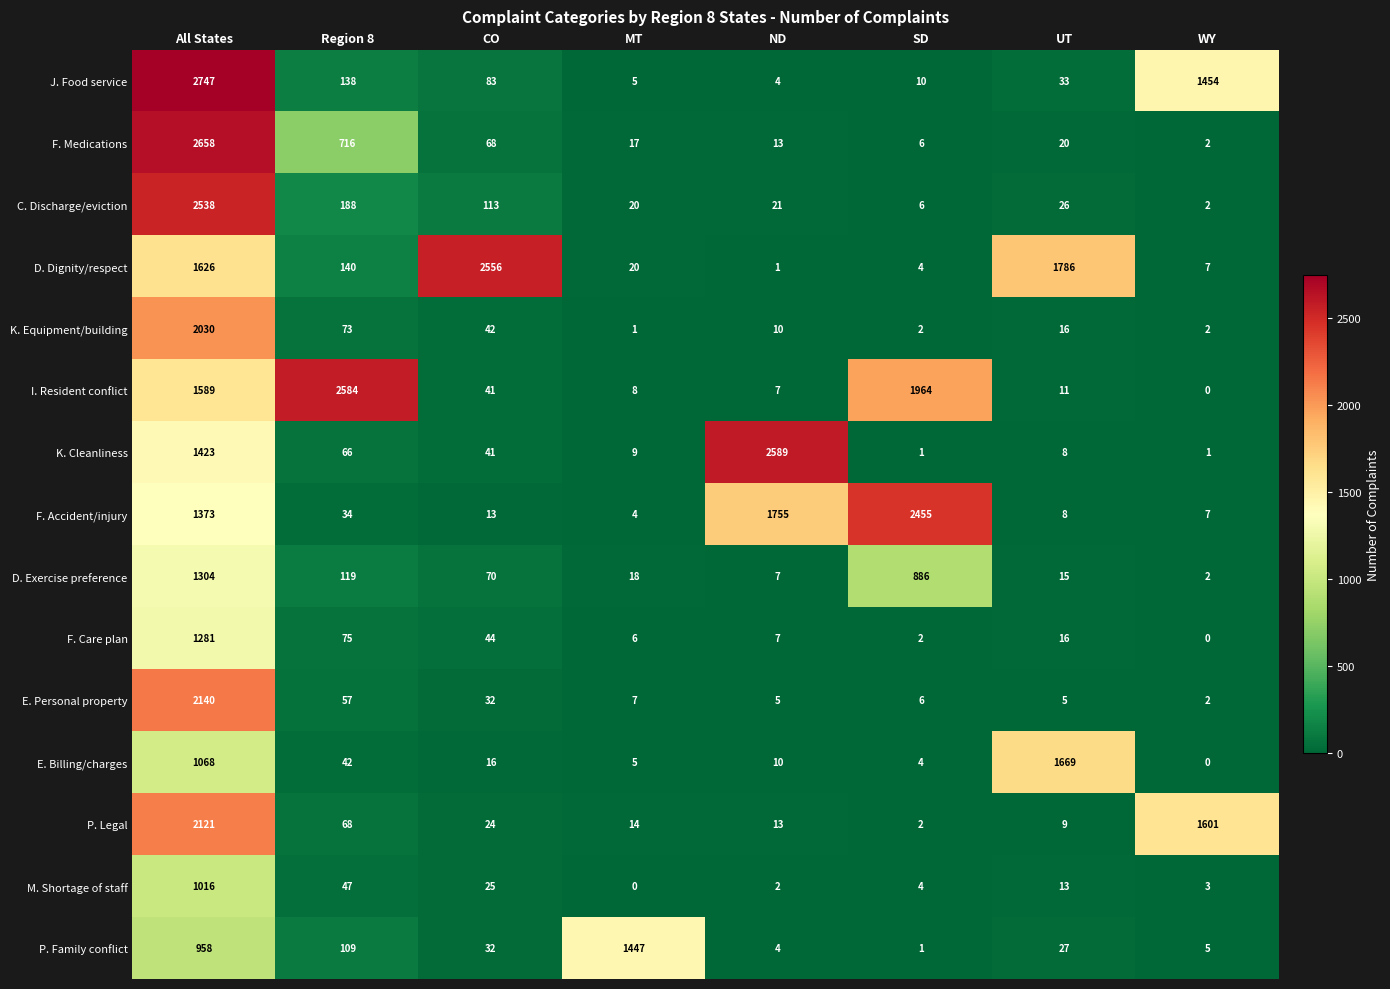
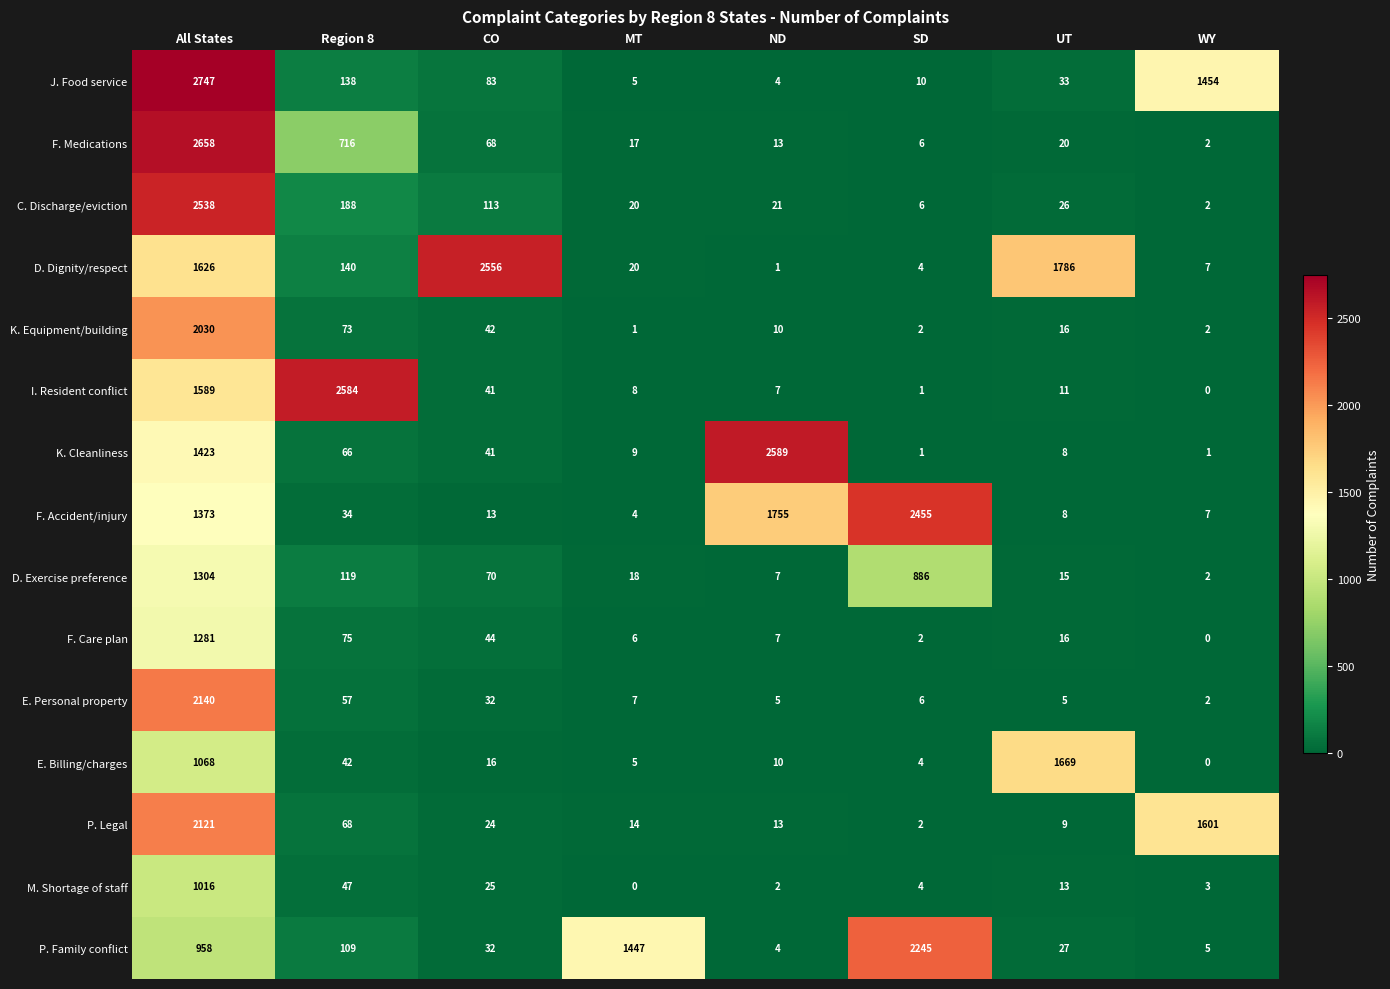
I. Resident conflict, SD: 1964 -> 1
P. Family conflict, SD: 1 -> 2245
